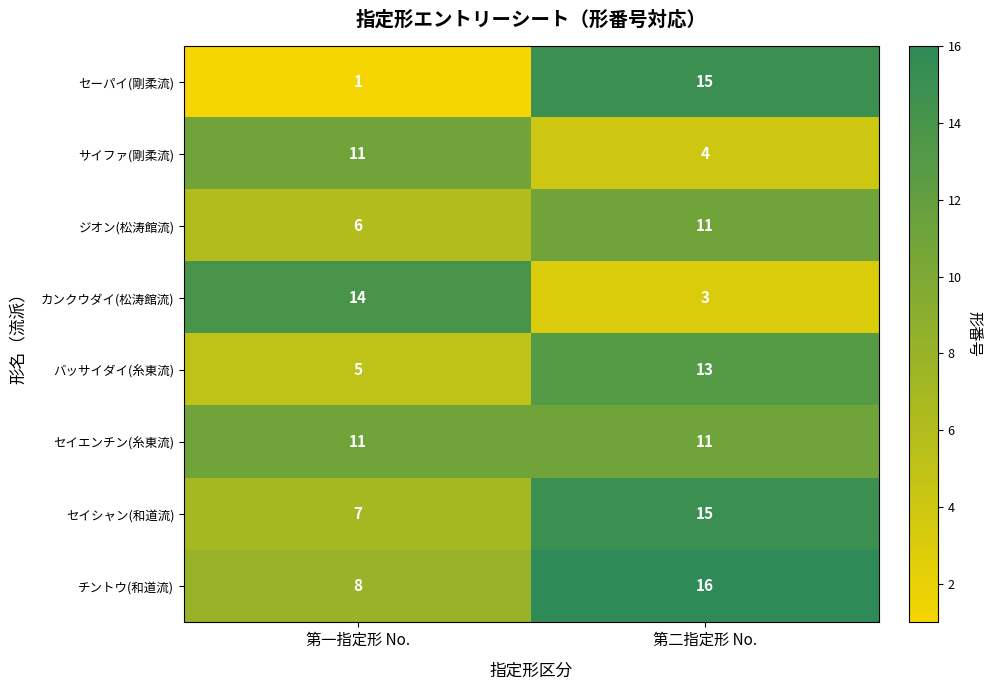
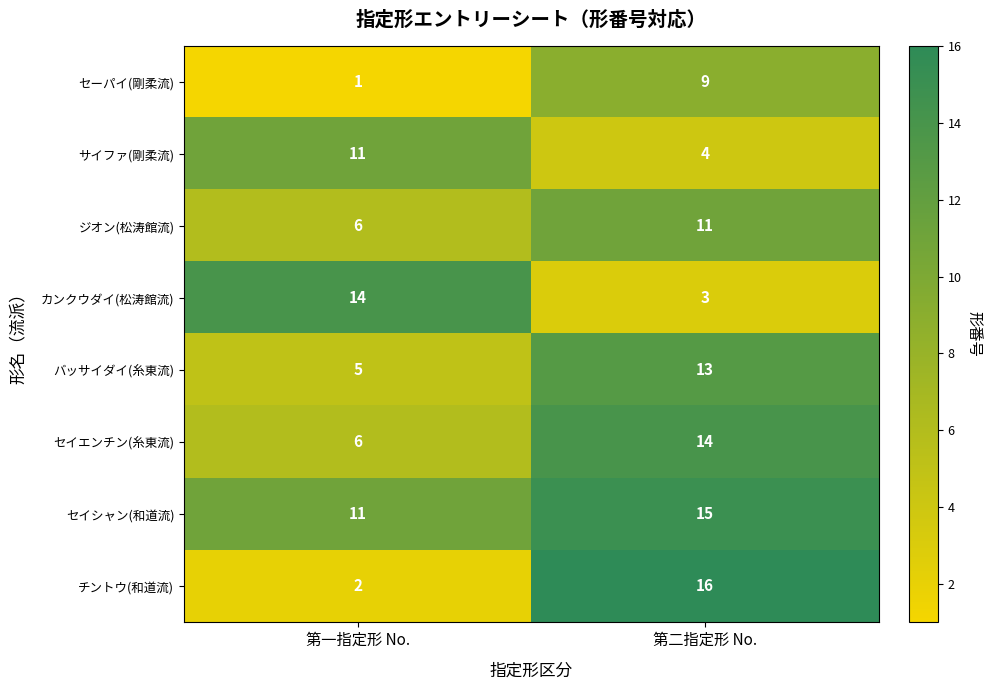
セーパイ(剛柔流), 第二指定形 No.: 15 -> 9
セイエンチン(糸東流), 第一指定形 No.: 11 -> 6
セイエンチン(糸東流), 第二指定形 No.: 11 -> 14
セイシャン(和道流), 第一指定形 No.: 7 -> 11
チントウ(和道流), 第一指定形 No.: 8 -> 2
